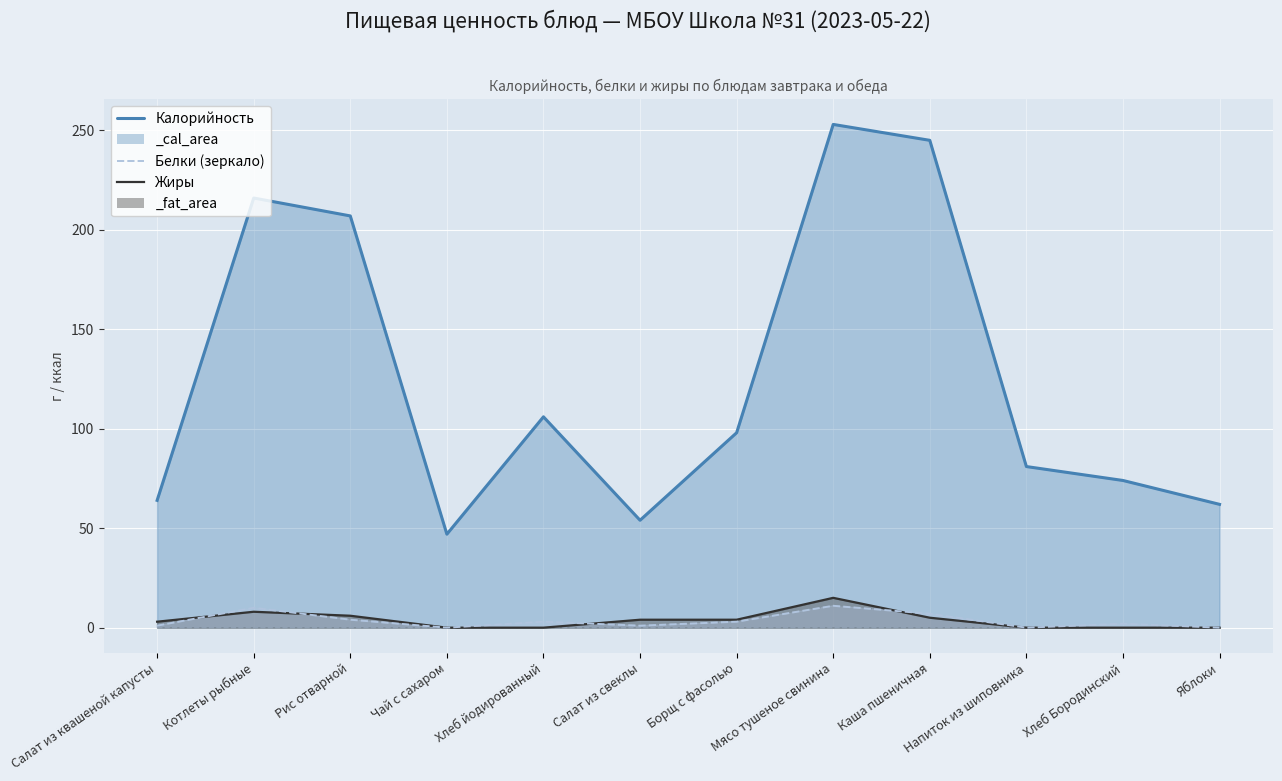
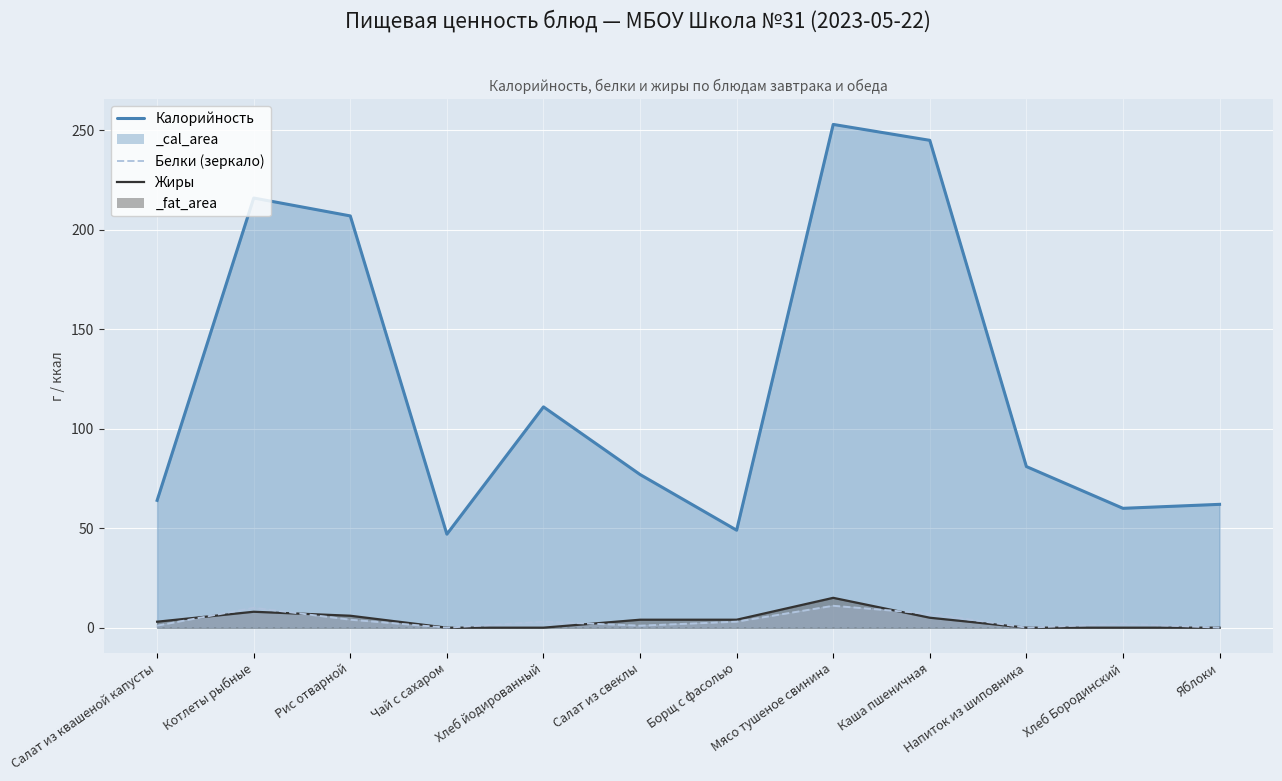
Калорийность, Хлеб йодированный: 106 -> 111
Калорийность, Салат из свеклы: 54 -> 77
Калорийность, Борщ с фасолью: 98 -> 49
Калорийность, Хлеб Бородинский: 74 -> 60
